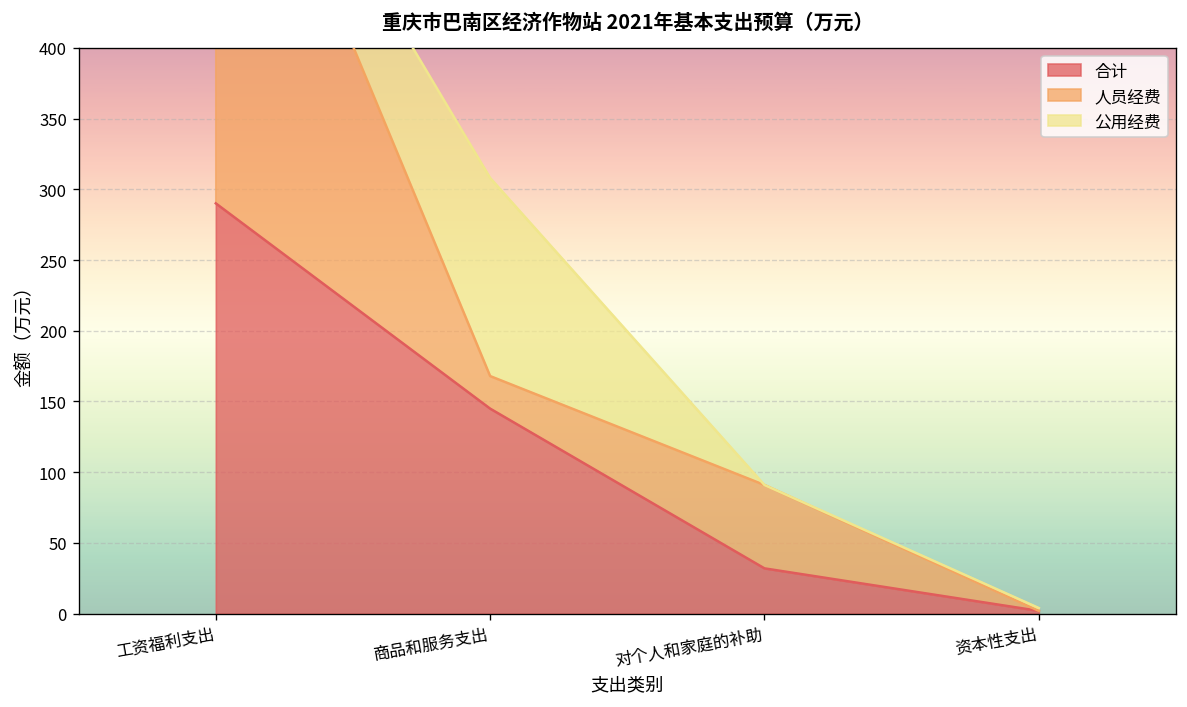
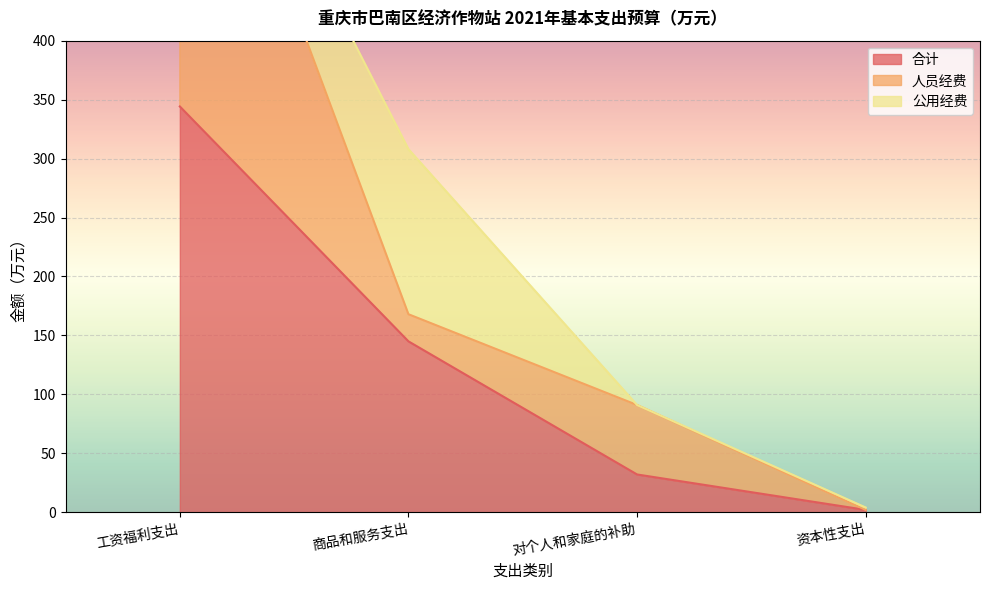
合计, 工资福利支出: 290 -> 344
